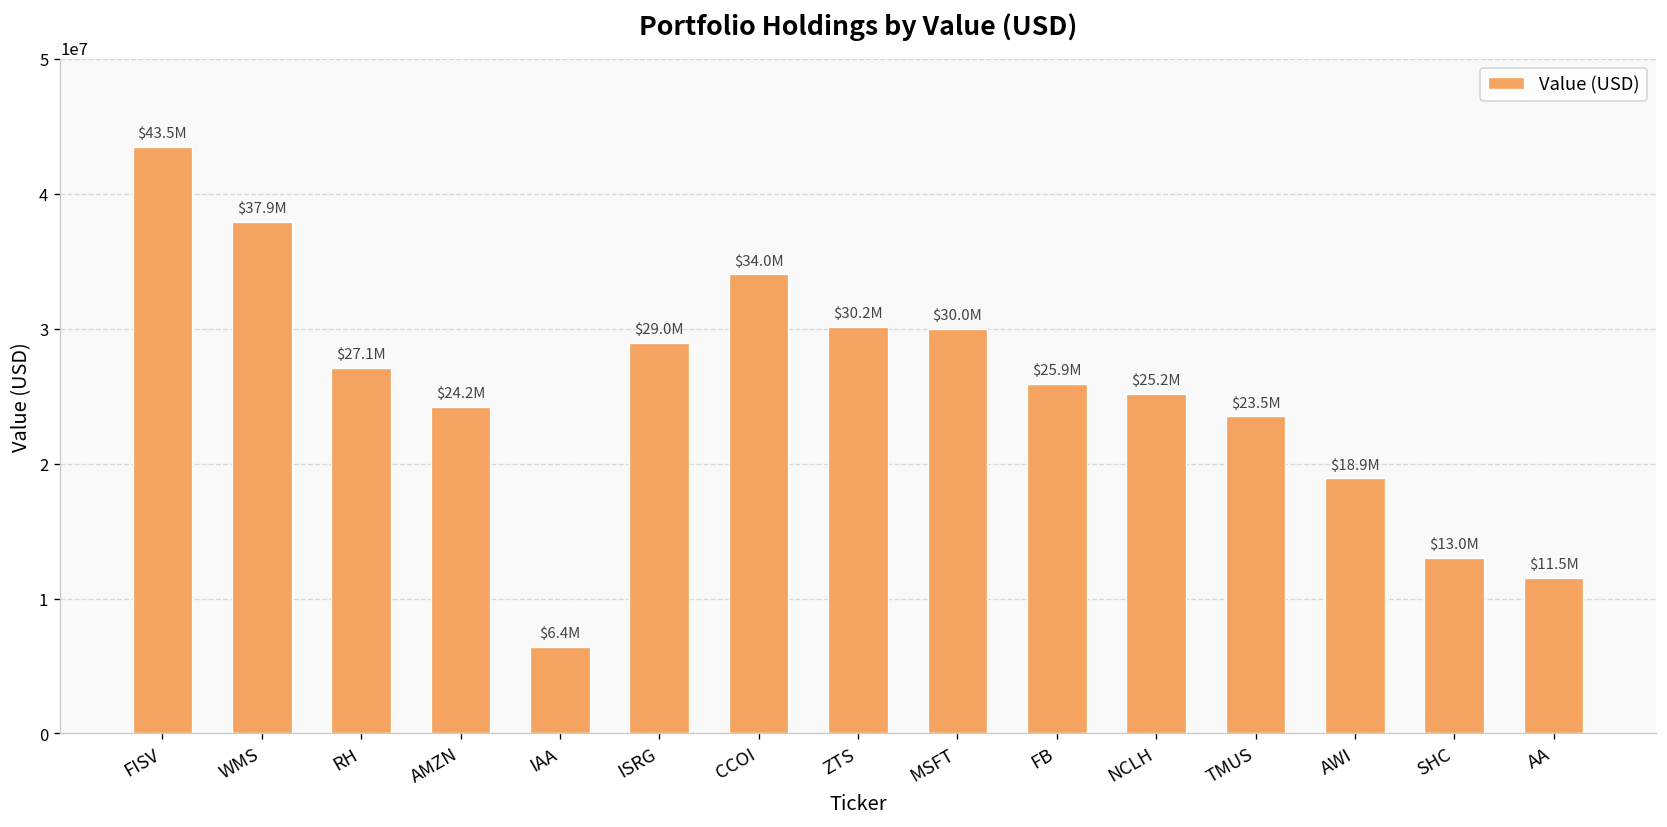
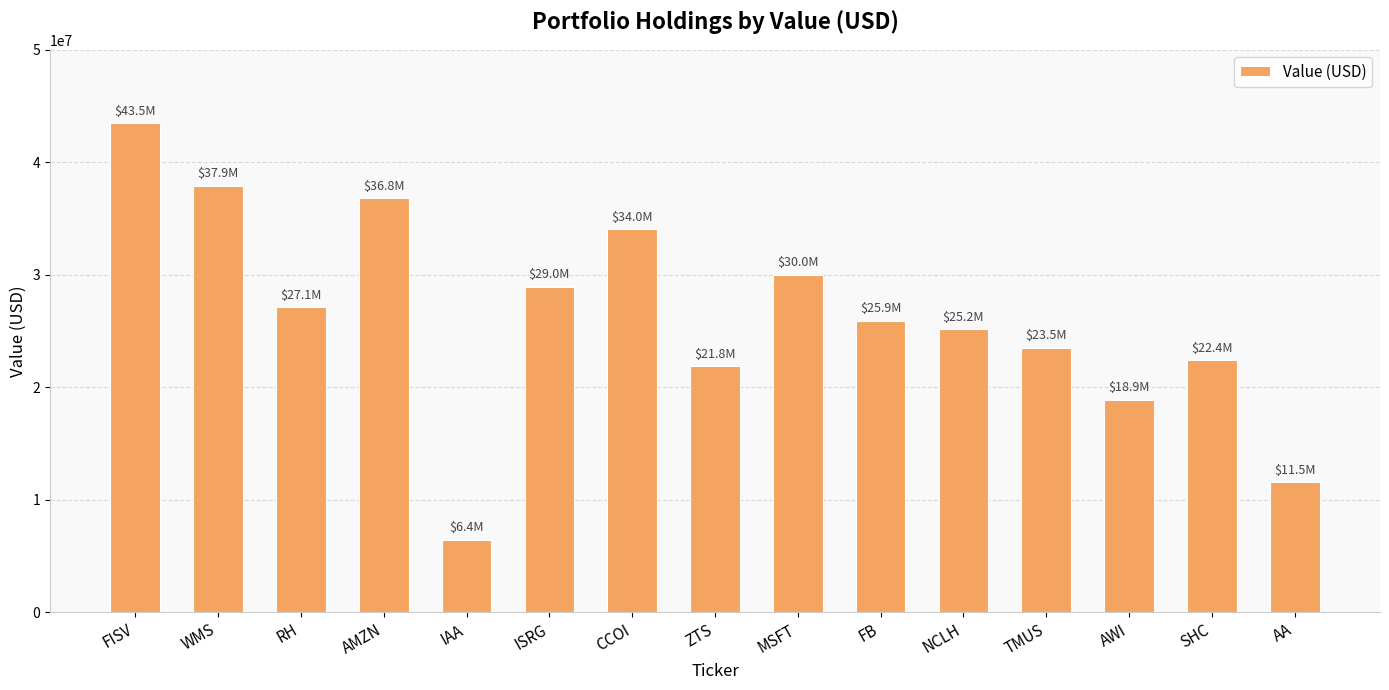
AMZN: $24.2M -> $36.8M
ZTS: $30.2M -> $21.8M
SHC: $13.0M -> $22.4M
